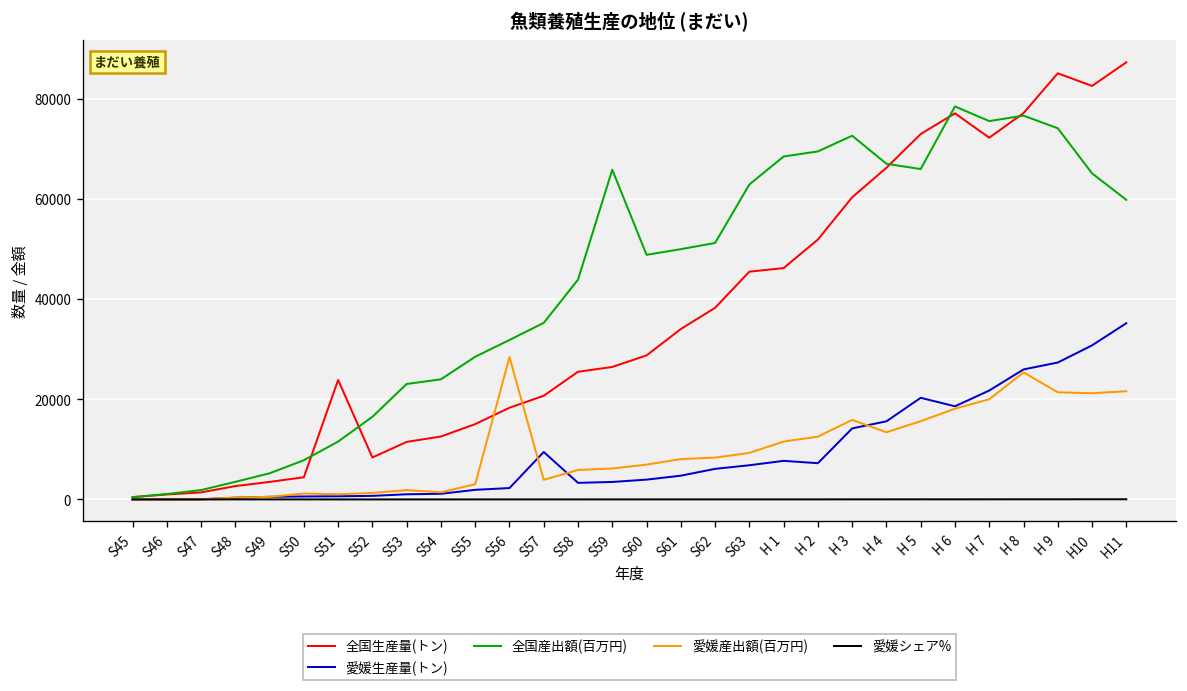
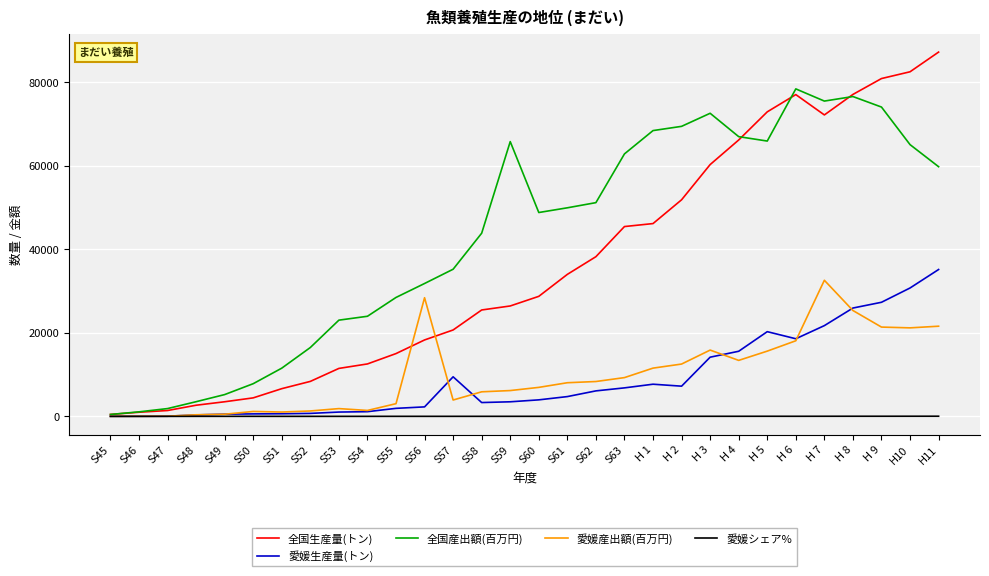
全国生産量(トン), S51: 24000 -> 7000
愛媛産出額(百万円), H 7: 20000 -> 33000
全国生産量(トン), H 9: 85000 -> 81000
